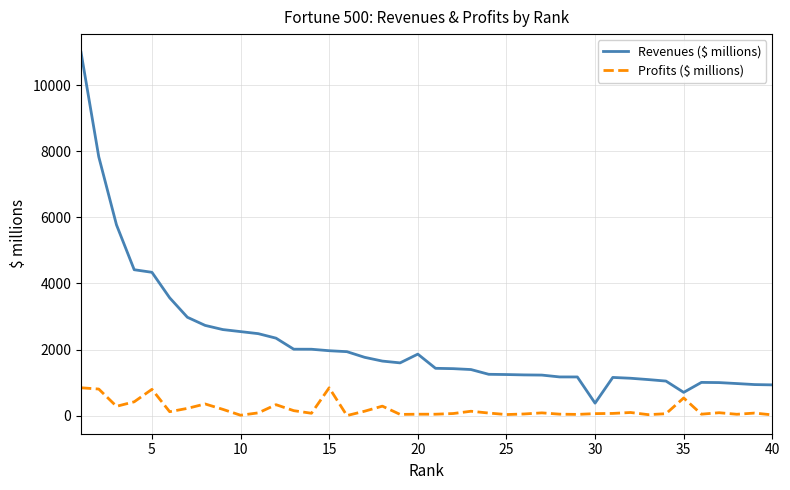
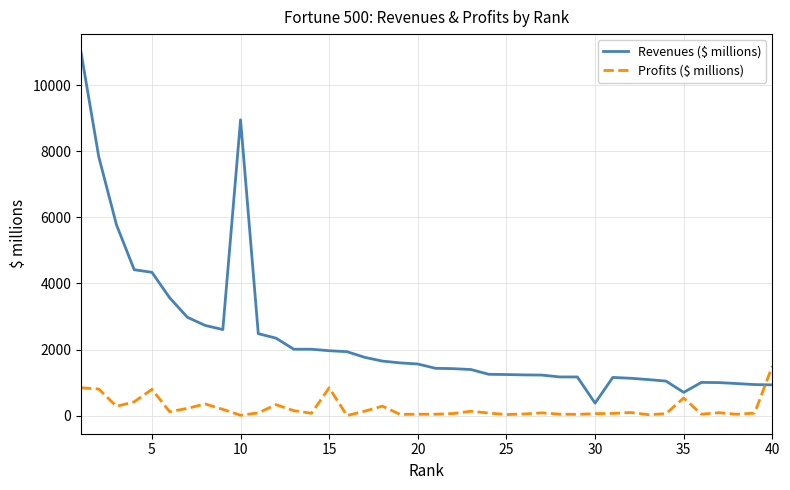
Revenues ($ millions), 10: 2500 -> 8900
Revenues ($ millions), 20: 1900 -> 1600
Profits ($ millions), 40: 0 -> 1500
